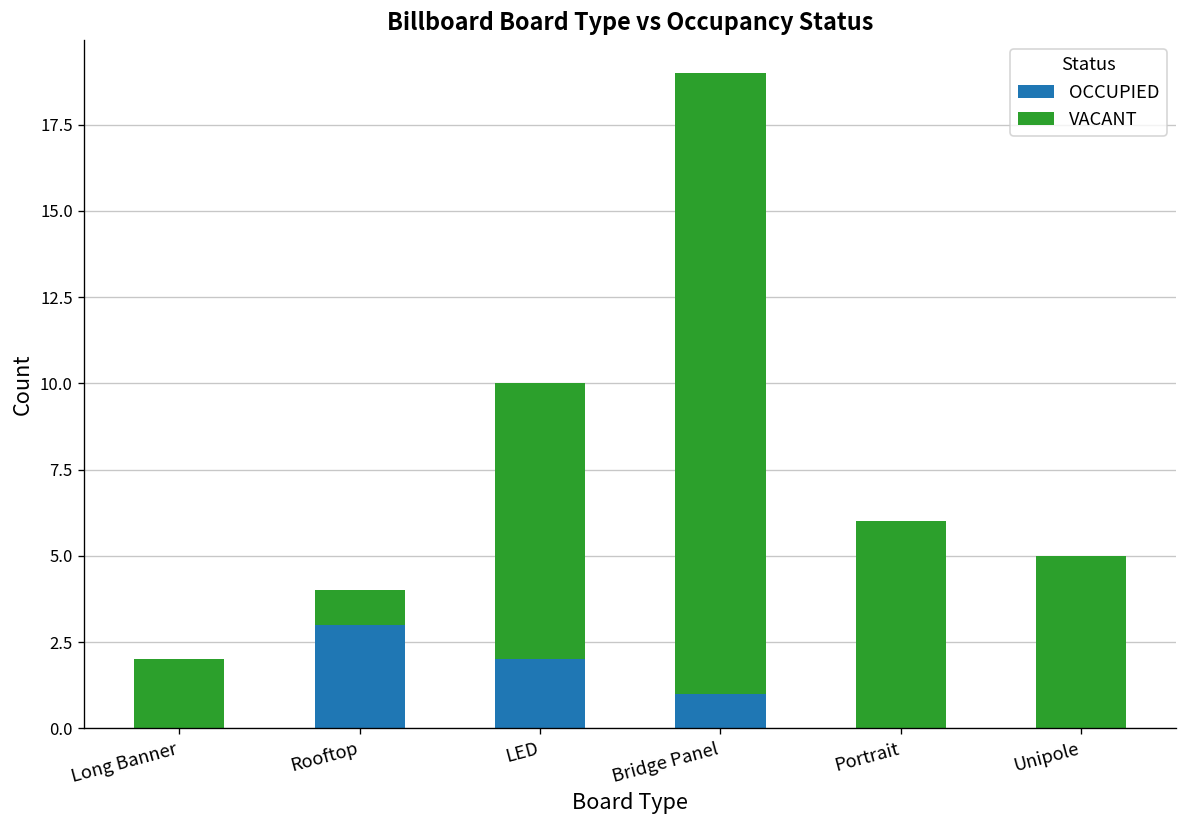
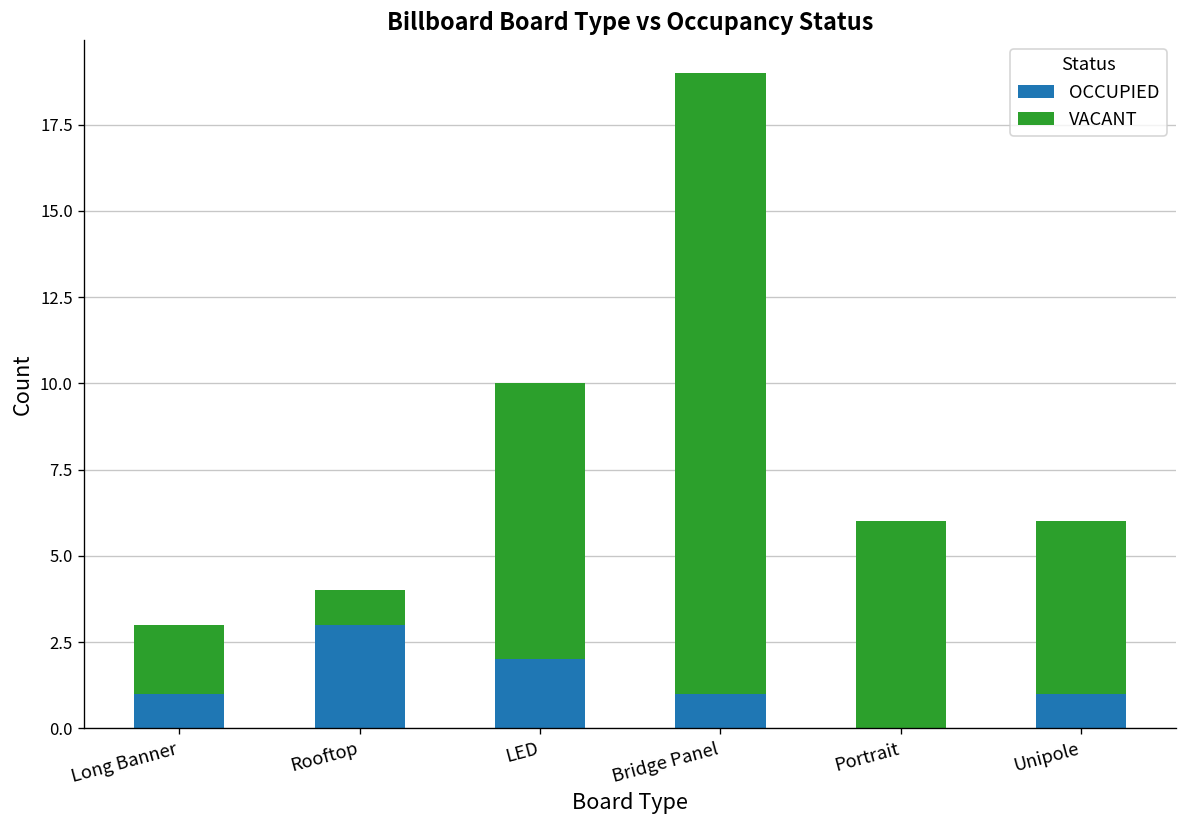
OCCUPIED, Long Banner: 0 -> 1
OCCUPIED, Unipole: 0 -> 1
